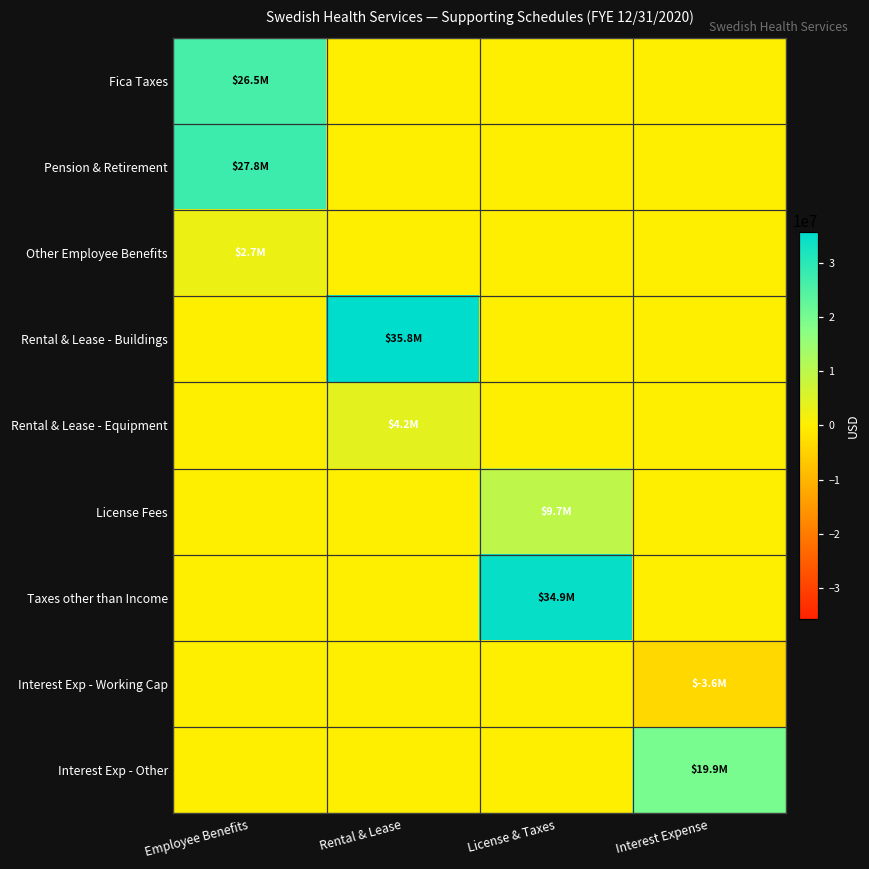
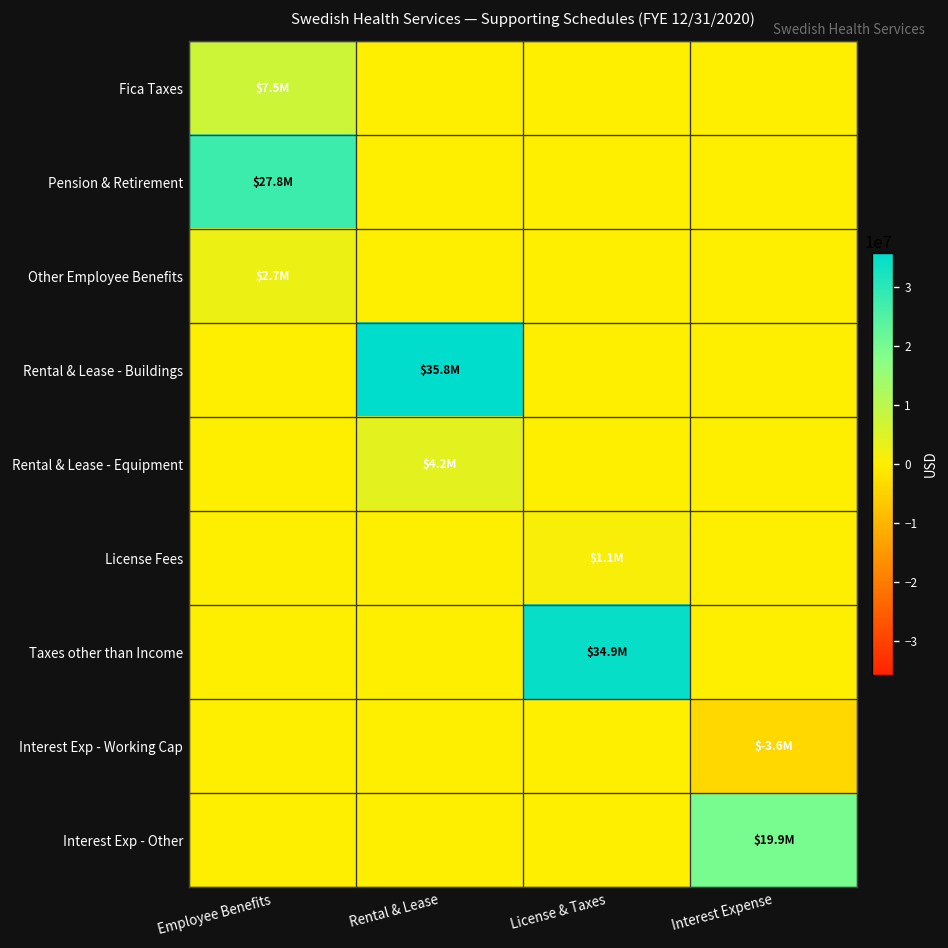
Fica Taxes, Employee Benefits: $26.5M -> $7.5M
License Fees, License & Taxes: $9.7M -> $1.1M
